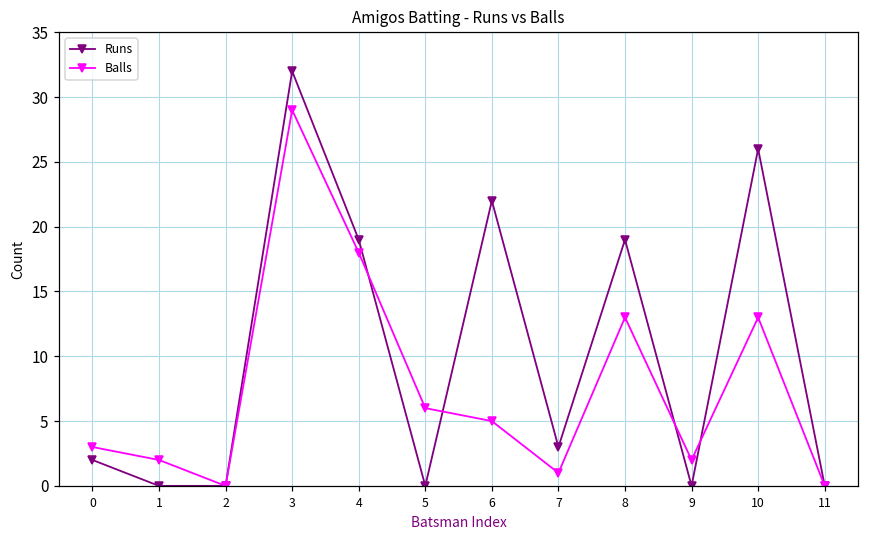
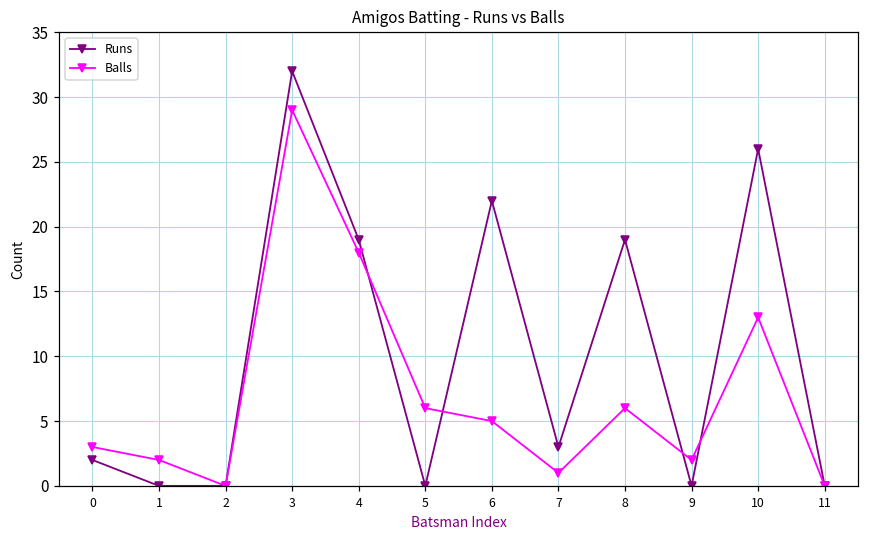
Balls, 8: 13 -> 6
